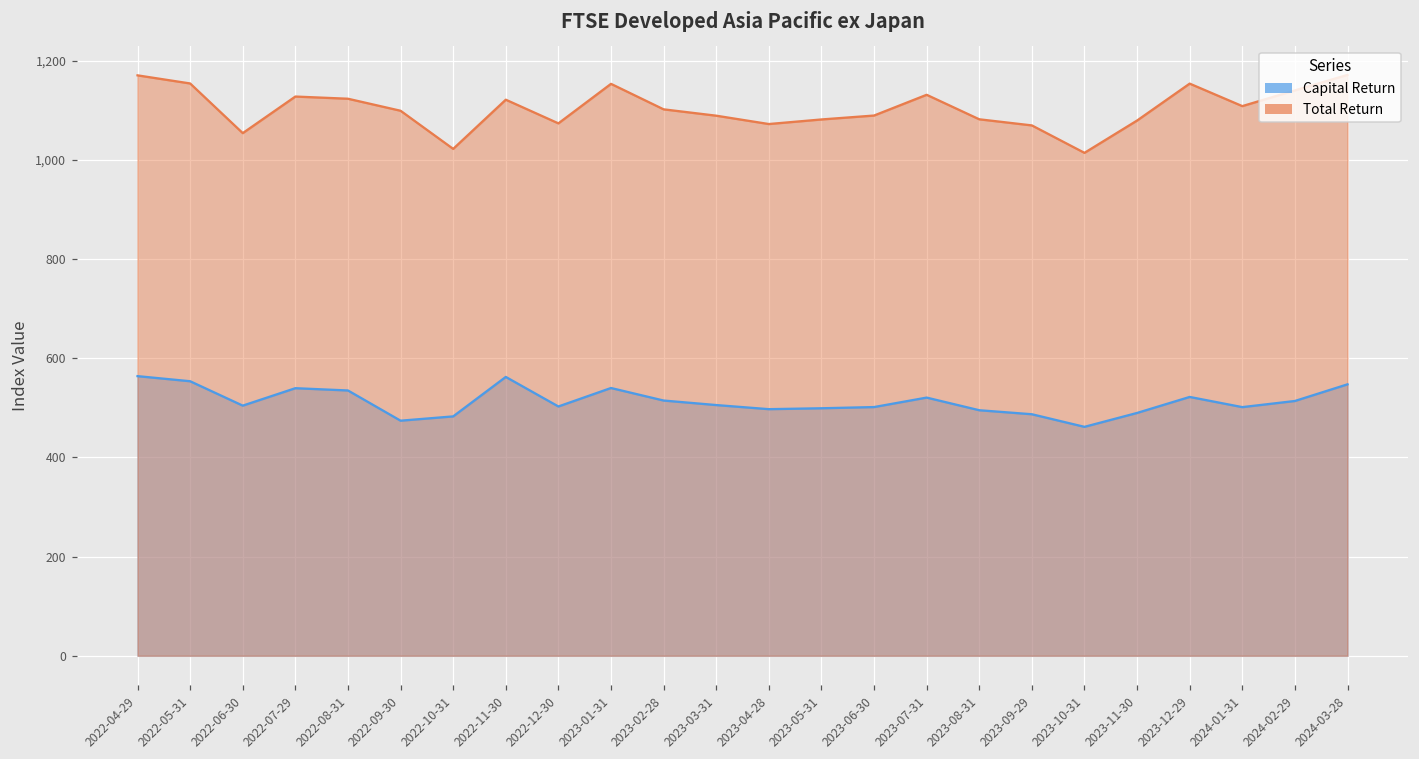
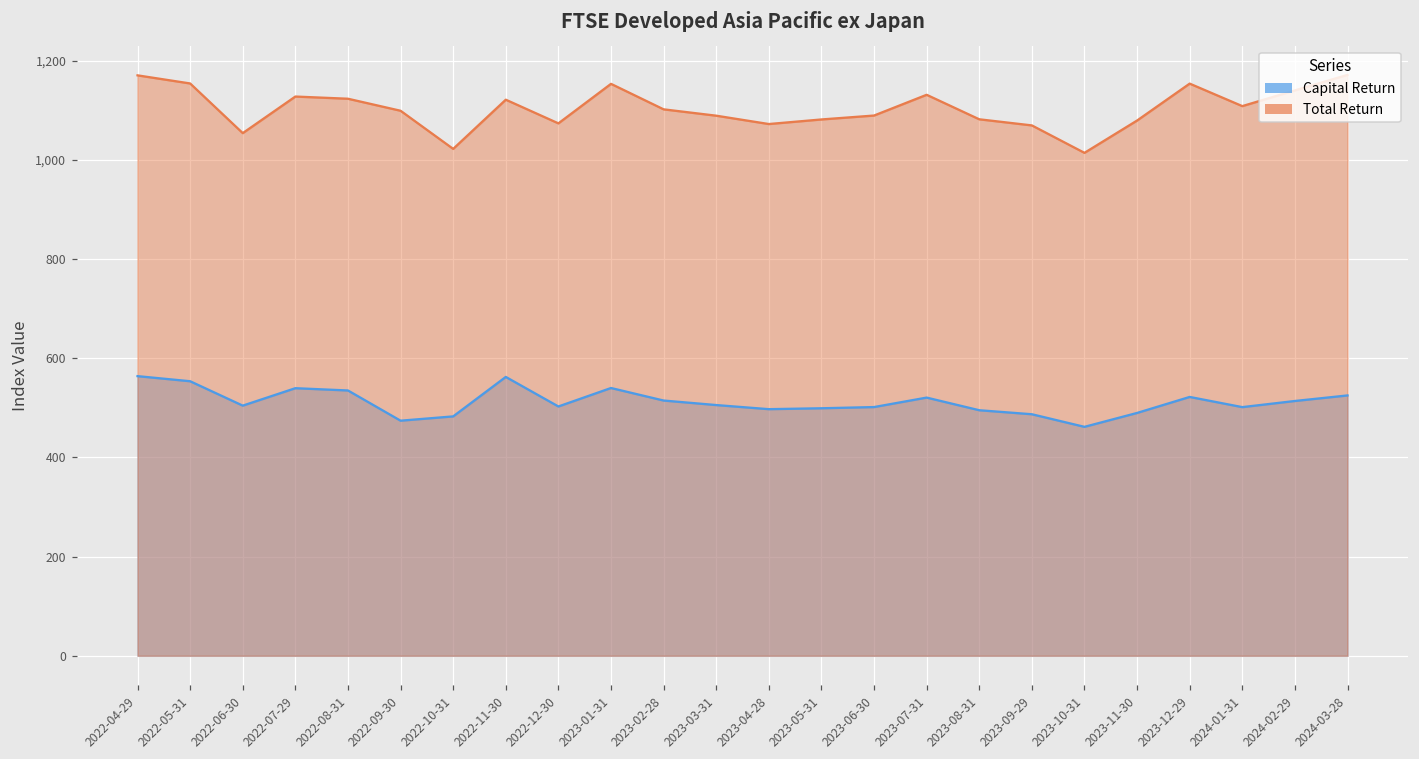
Capital Return, 2024-03-28: 550 -> 530
